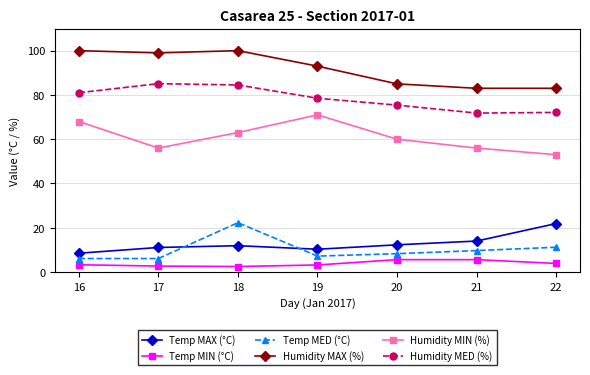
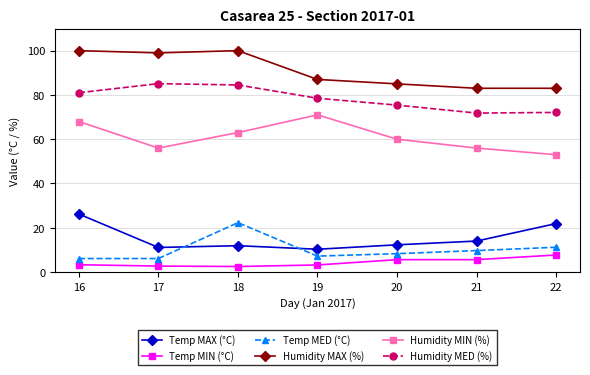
Temp MAX (°C), 16: 9 -> 26
Humidity MAX (%), 19: 93 -> 87
Temp MIN (°C), 22: 4 -> 8
